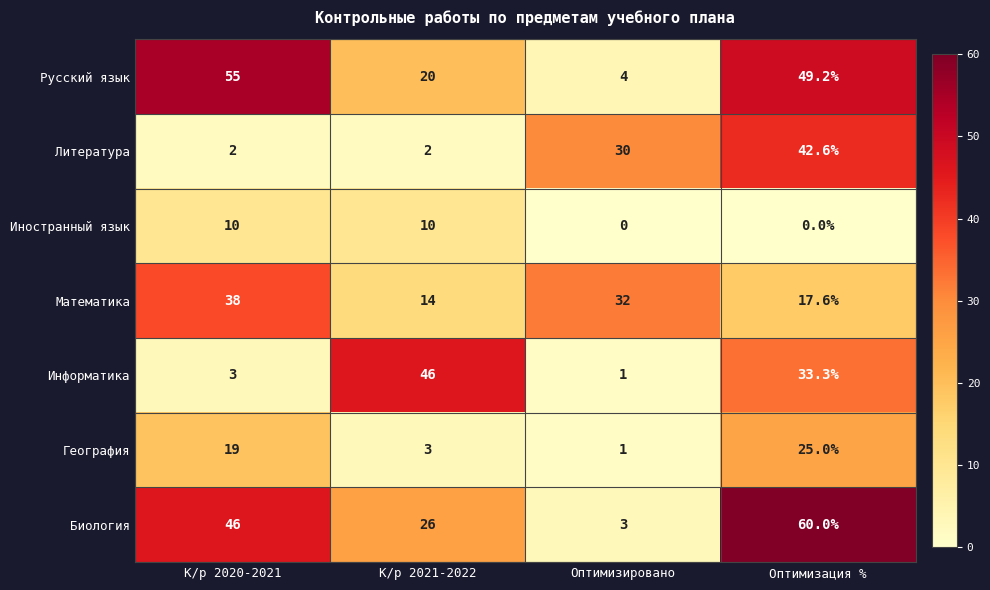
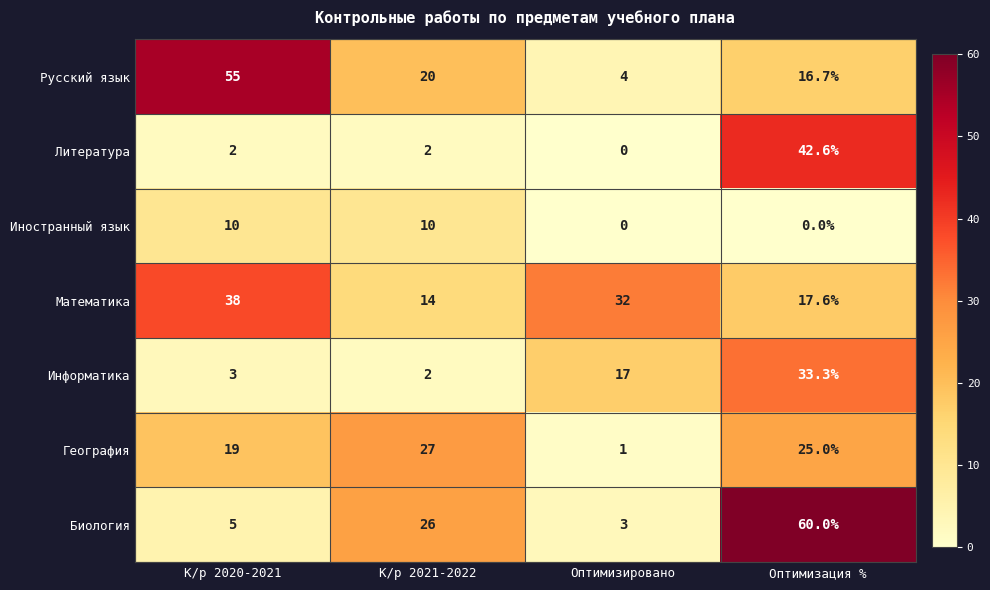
Русский язык, Оптимизация %: 49.2% -> 16.7%
Литература, Оптимизировано: 30 -> 0
Информатика, К/р 2021-2022: 46 -> 2
Информатика, Оптимизировано: 1 -> 17
География, К/р 2021-2022: 3 -> 27
Биология, К/р 2020-2021: 46 -> 5
